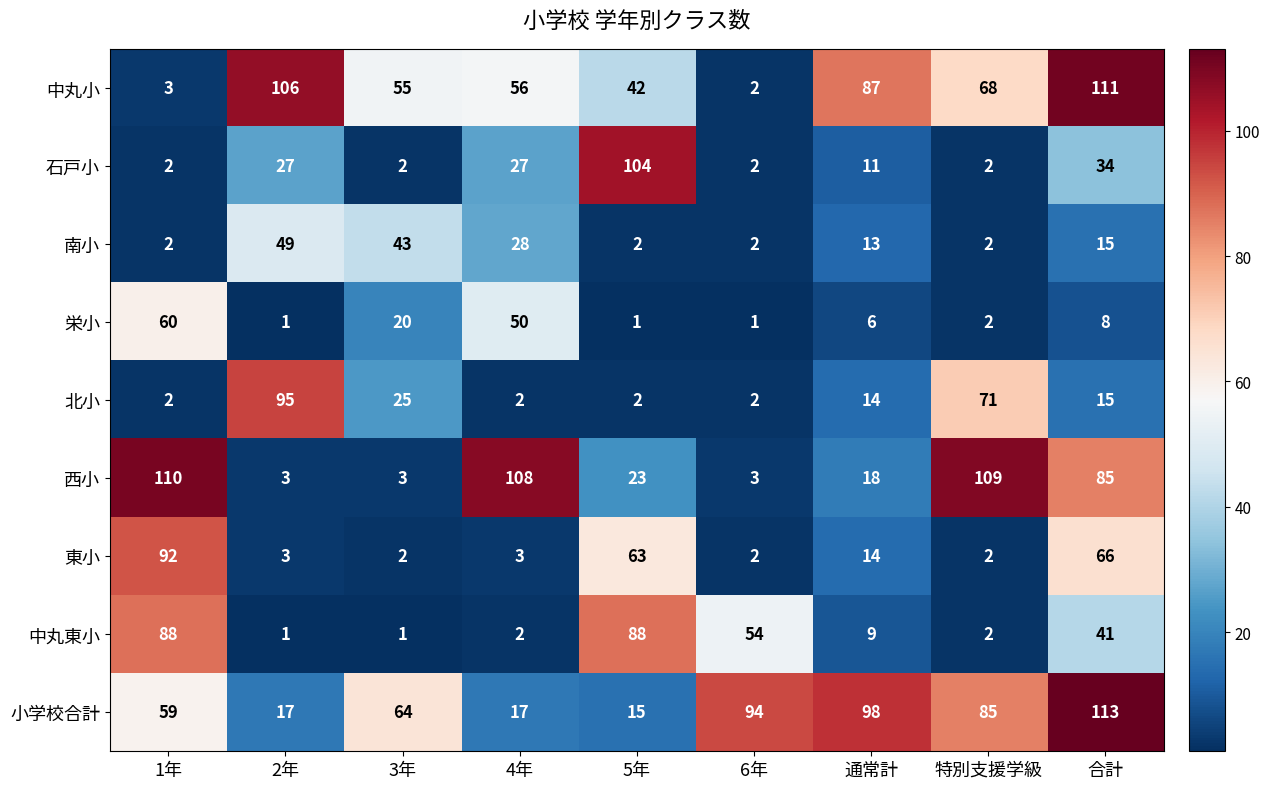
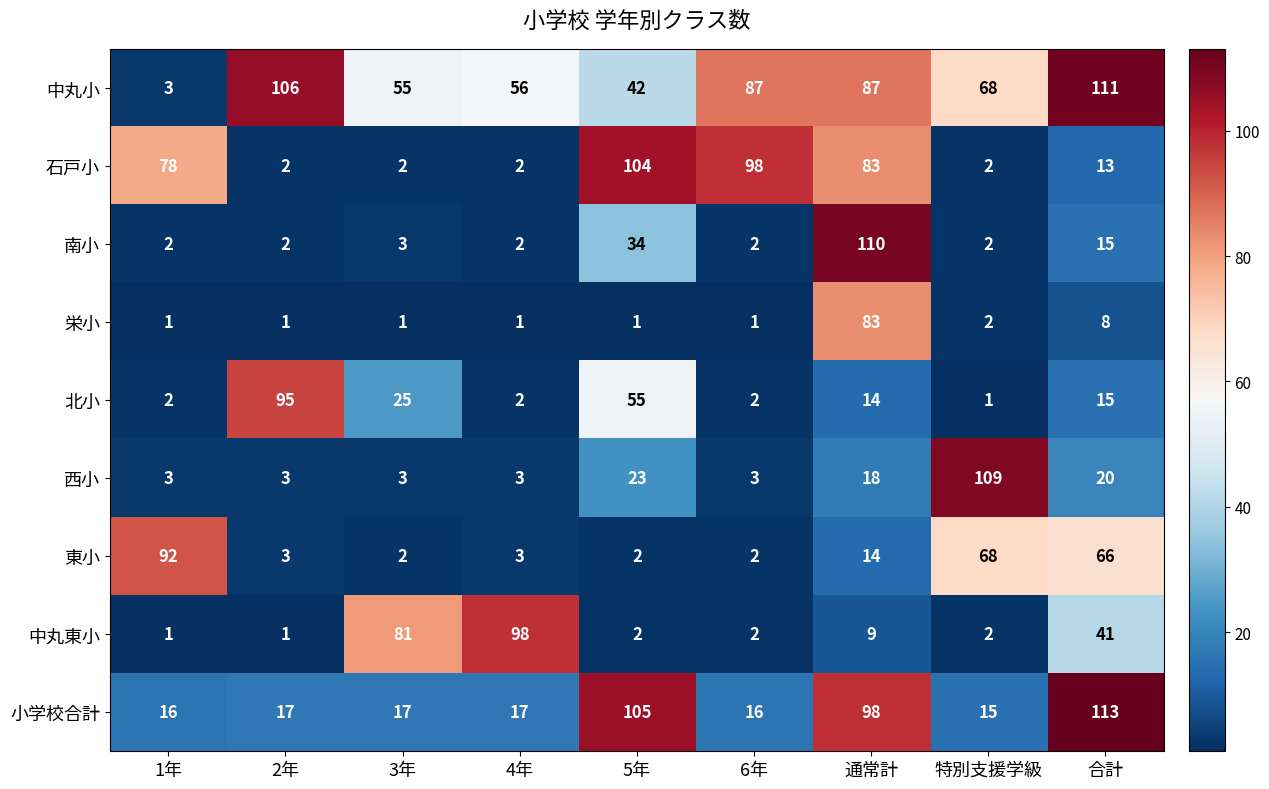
中丸小, 6年: 2 -> 87
石戸小, 1年: 2 -> 78
石戸小, 2年: 27 -> 2
石戸小, 4年: 27 -> 2
石戸小, 6年: 2 -> 98
石戸小, 通常計: 11 -> 83
石戸小, 合計: 34 -> 13
南小, 2年: 49 -> 2
南小, 3年: 43 -> 3
南小, 4年: 28 -> 2
南小, 5年: 2 -> 34
南小, 通常計: 13 -> 110
栄小, 1年: 60 -> 1
栄小, 3年: 20 -> 1
栄小, 4年: 50 -> 1
栄小, 通常計: 6 -> 83
北小, 5年: 2 -> 55
北小, 特別支援学級: 71 -> 1
西小, 1年: 110 -> 3
西小, 4年: 108 -> 3
西小, 合計: 85 -> 20
東小, 5年: 63 -> 2
東小, 特別支援学級: 2 -> 68
中丸東小, 1年: 88 -> 1
中丸東小, 3年: 1 -> 81
中丸東小, 4年: 2 -> 98
中丸東小, 5年: 88 -> 2
中丸東小, 6年: 54 -> 2
小学校合計, 1年: 59 -> 16
小学校合計, 3年: 64 -> 17
小学校合計, 5年: 15 -> 105
小学校合計, 6年: 94 -> 16
小学校合計, 特別支援学級: 85 -> 15
